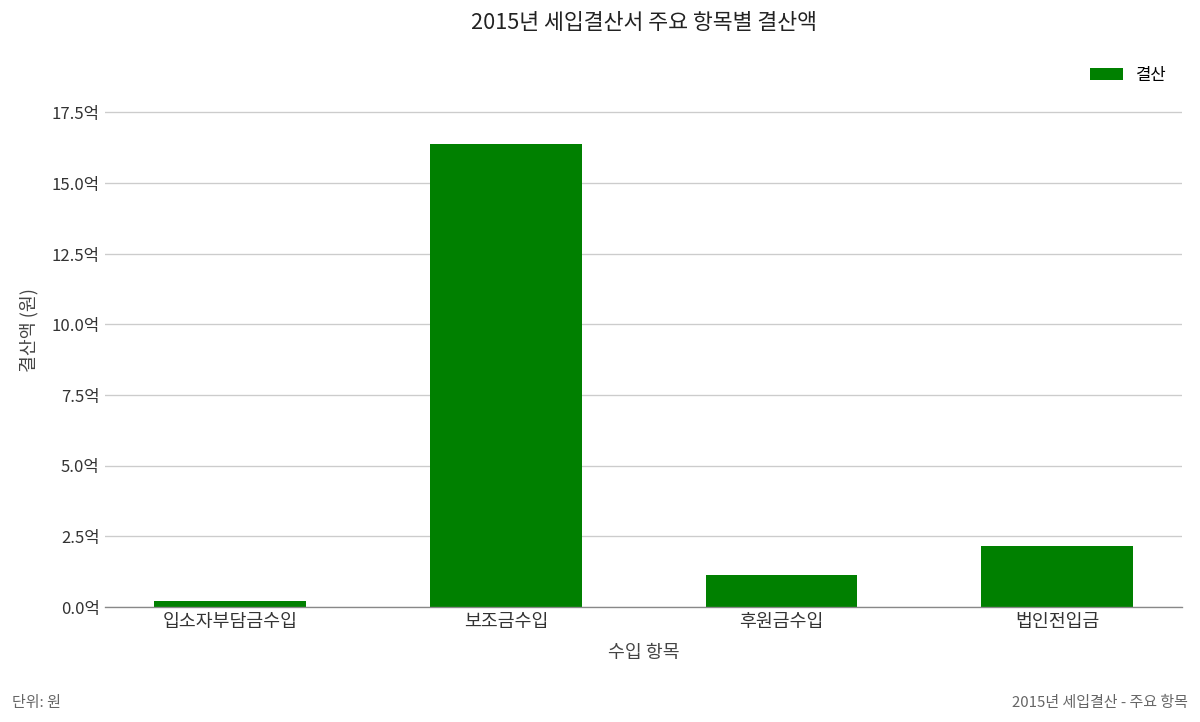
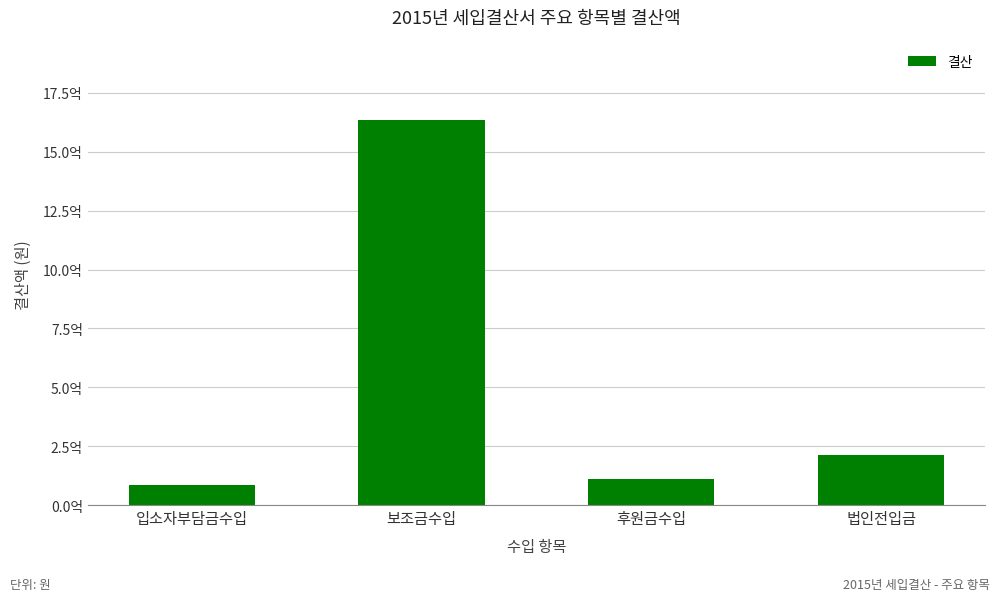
입소자부담금수입: 0.2억 -> 0.9억
